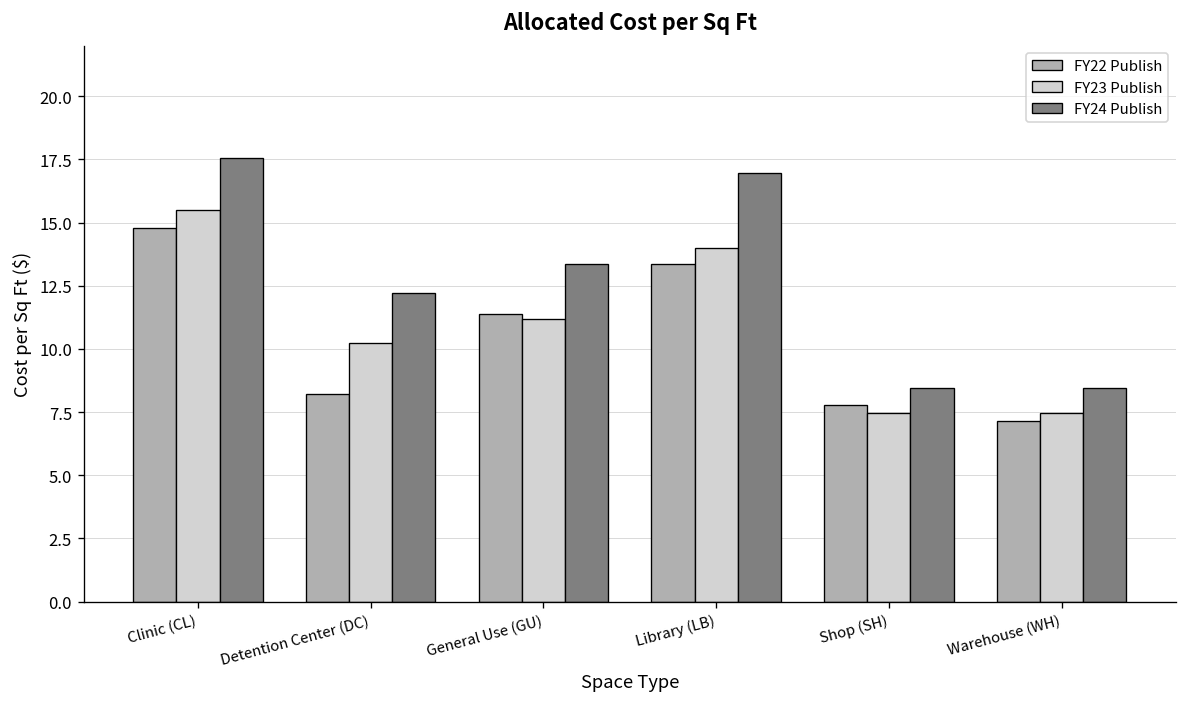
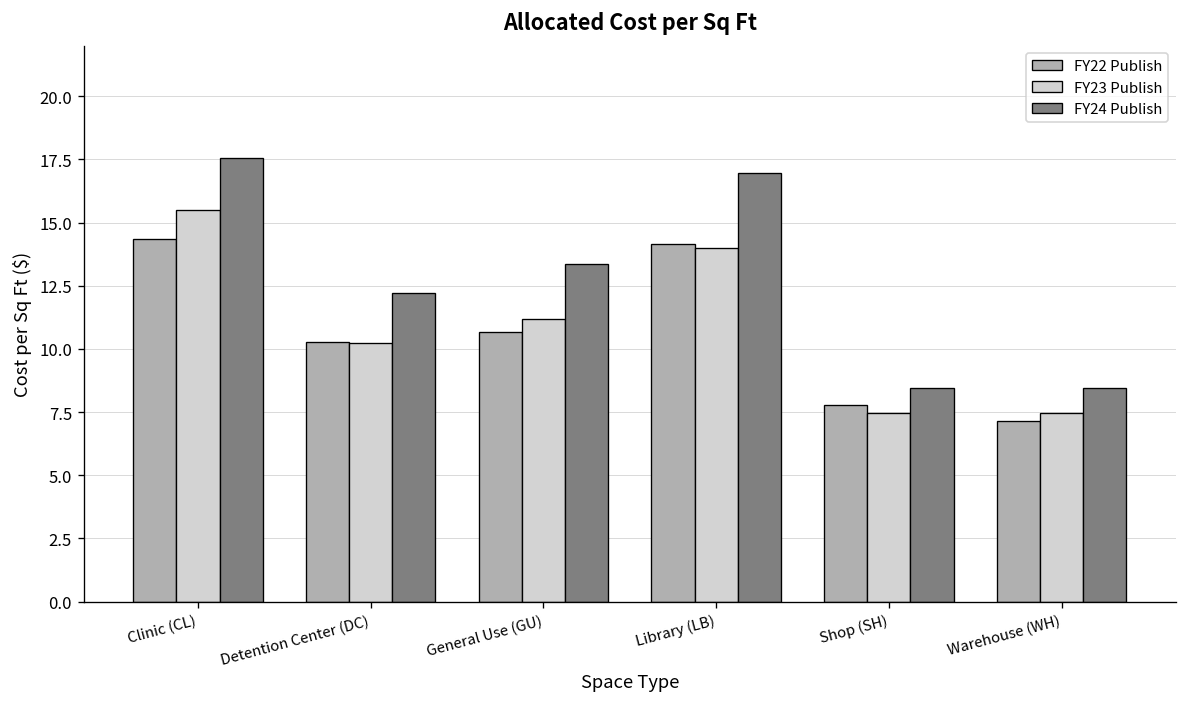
FY22 Publish, Clinic (CL): 14.8 -> 14.4
FY22 Publish, Detention Center (DC): 8.2 -> 10.3
FY22 Publish, General Use (GU): 11.4 -> 10.7
FY22 Publish, Library (LB): 13.4 -> 14.2
